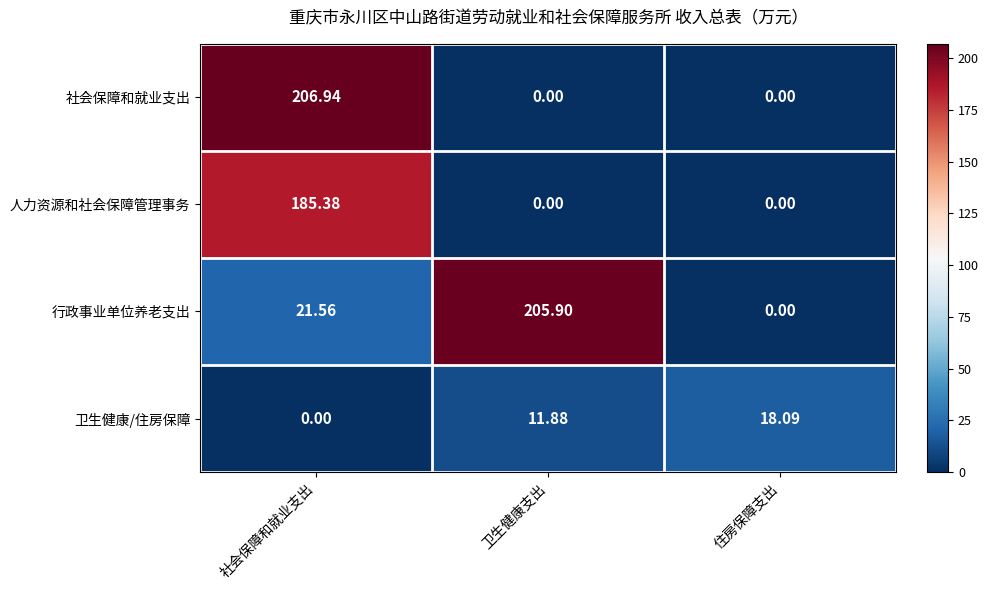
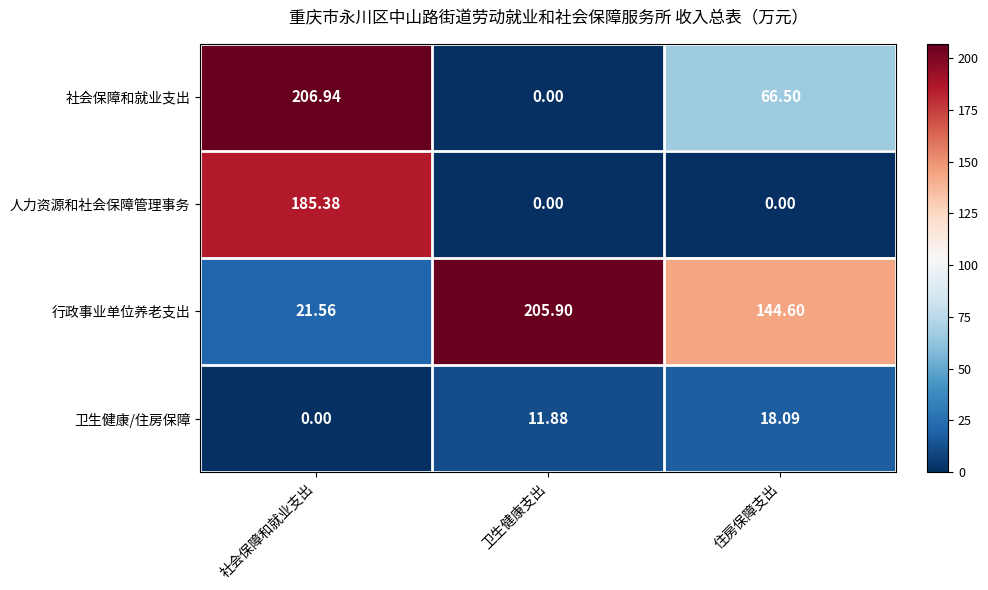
社会保障和就业支出, 住房保障支出: 0.00 -> 66.50
行政事业单位养老支出, 住房保障支出: 0.00 -> 144.60
